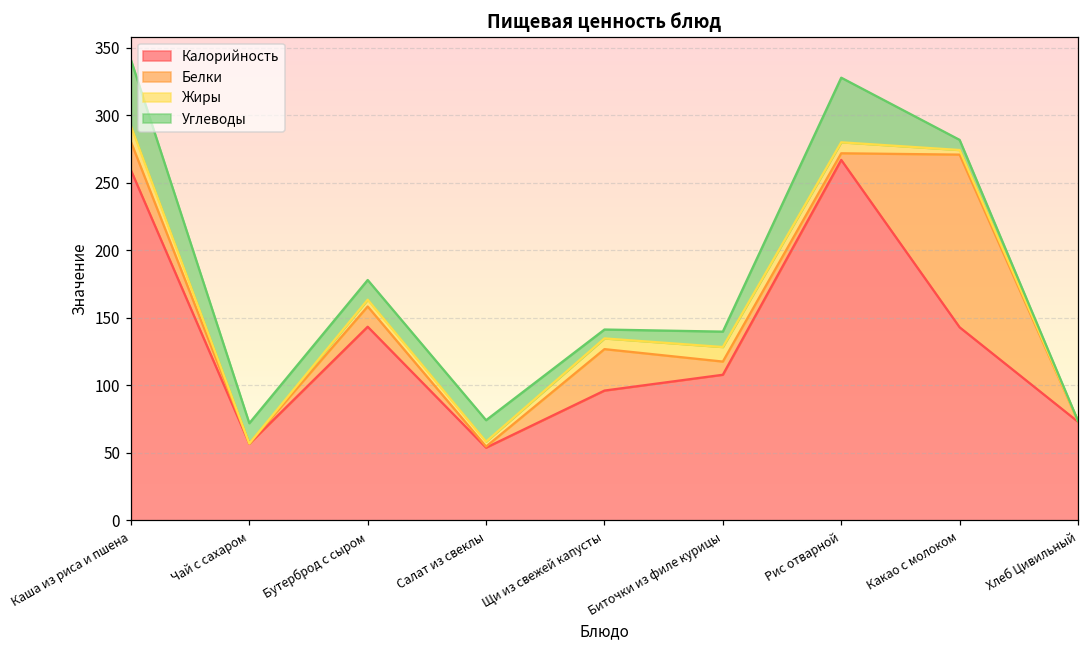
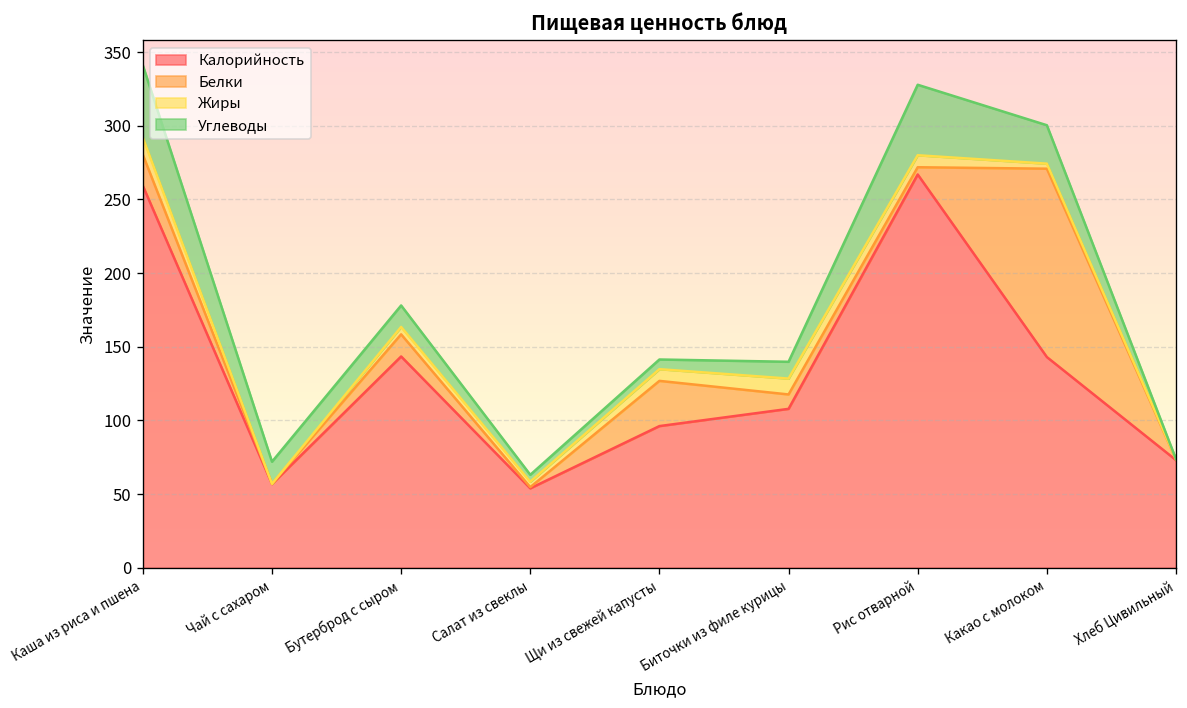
Углеводы, Салат из свеклы: 16 -> 5
Углеводы, Какао с молоком: 8 -> 26
